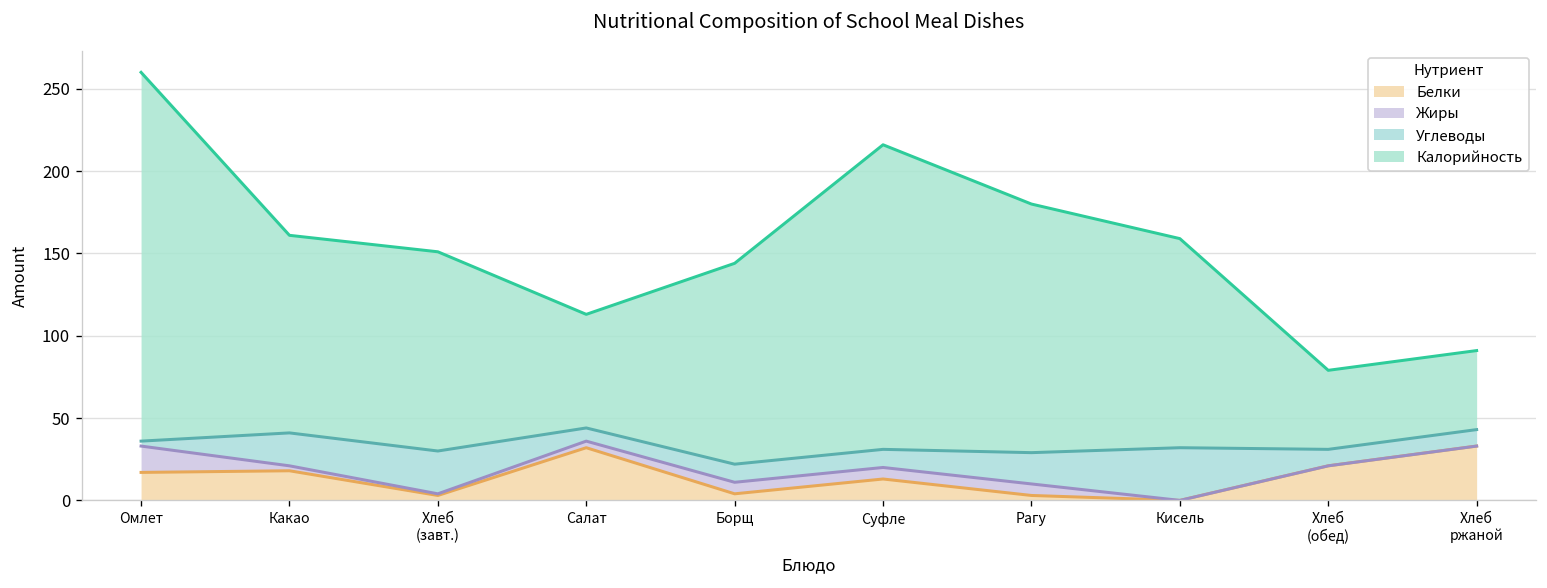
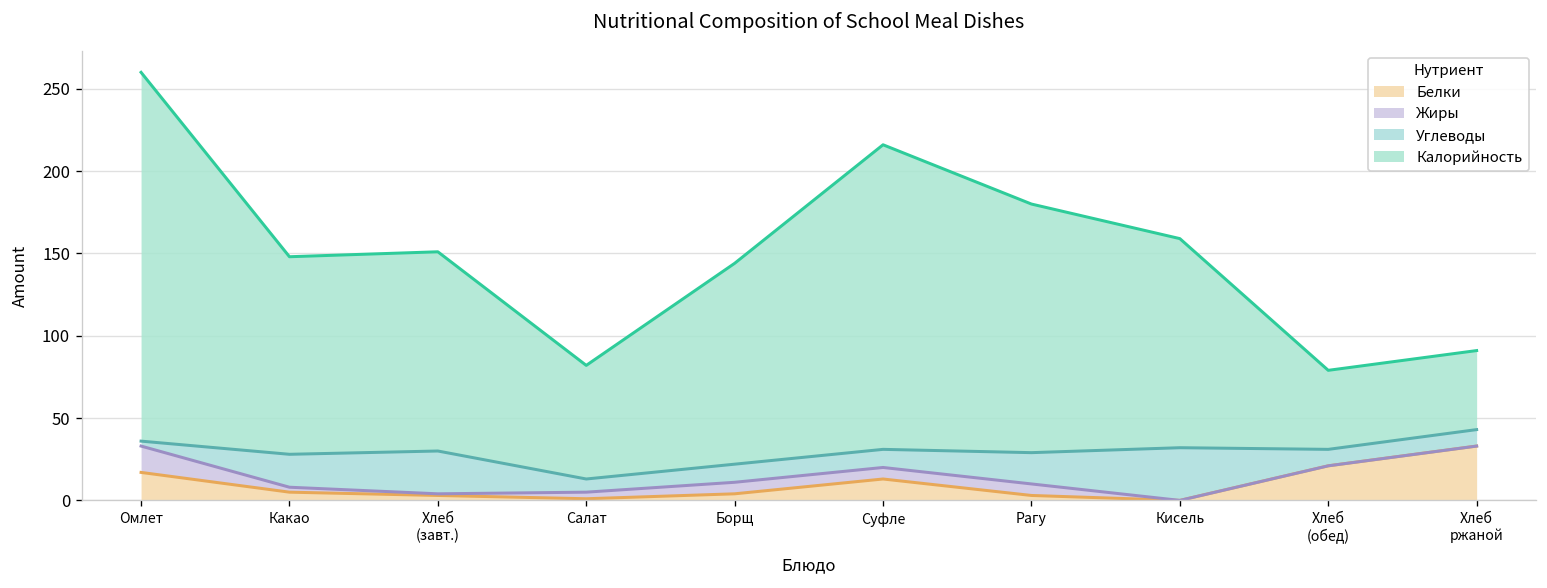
Белки, Какао: 18 -> 5
Белки, Салат: 32 -> 1
